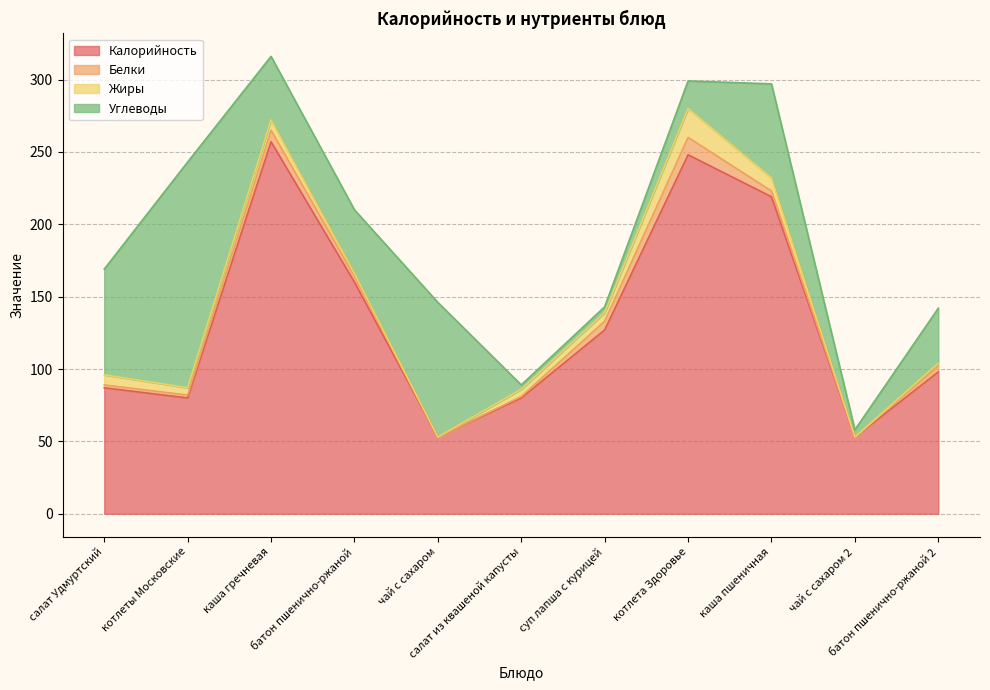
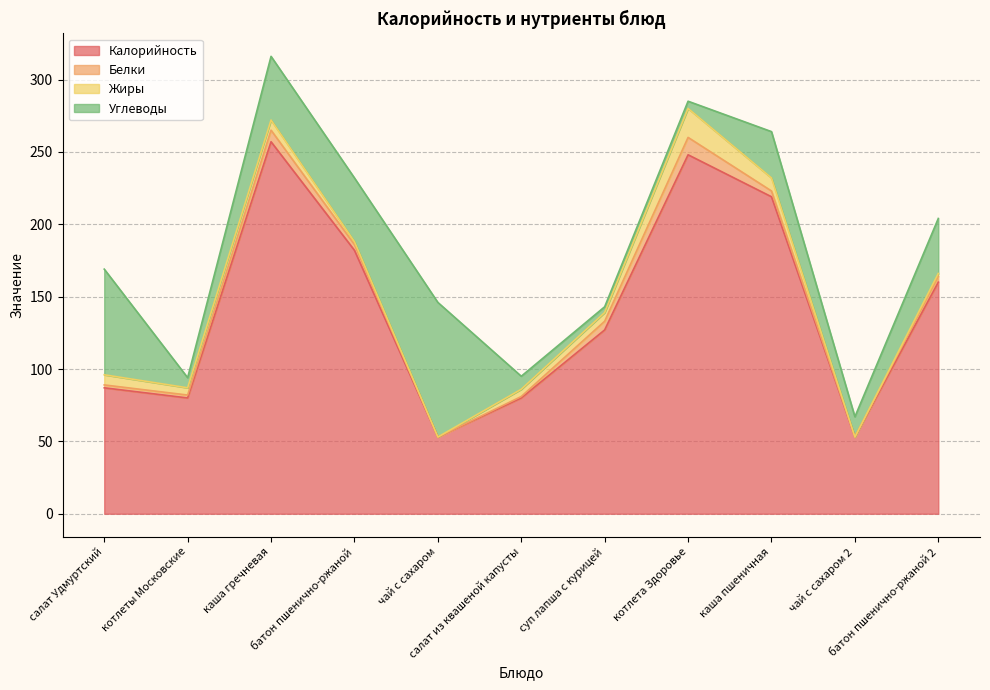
Углеводы, котлеты Московские: 156 -> 7
Калорийность, батон пшенично-ржаной: 160 -> 182
Углеводы, салат из квашеной капусты: 3 -> 9
Углеводы, котлета Здоровье: 19 -> 5
Углеводы, каша пшеничная: 65 -> 32
Углеводы, чай с сахаром 2: 5 -> 14
Калорийность, батон пшенично-ржаной 2: 98 -> 160
